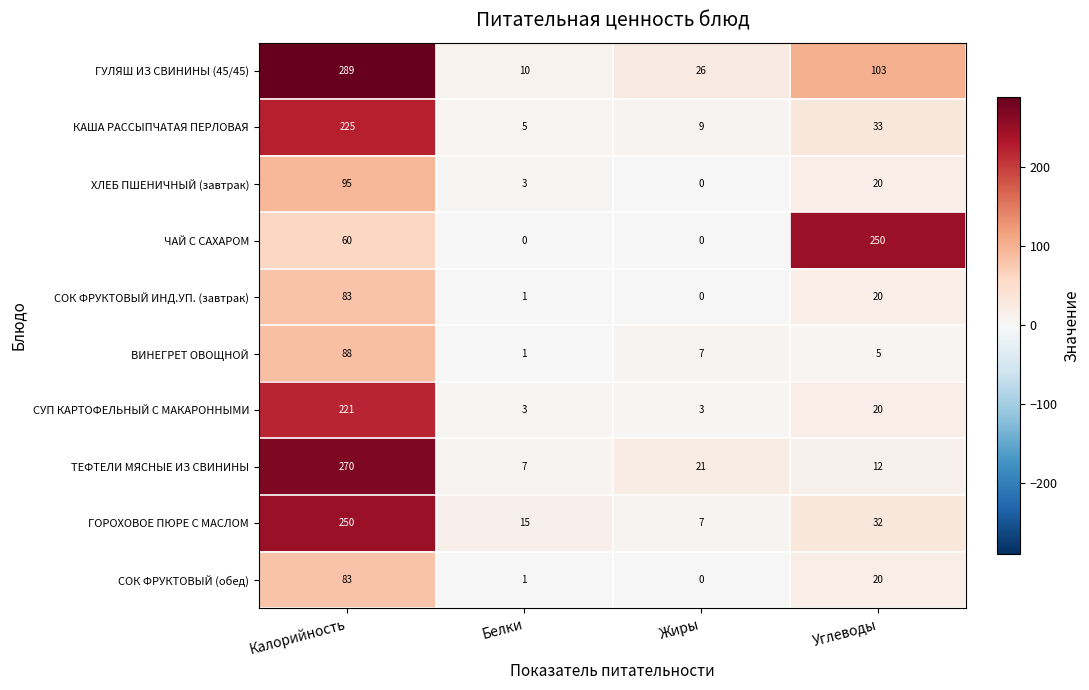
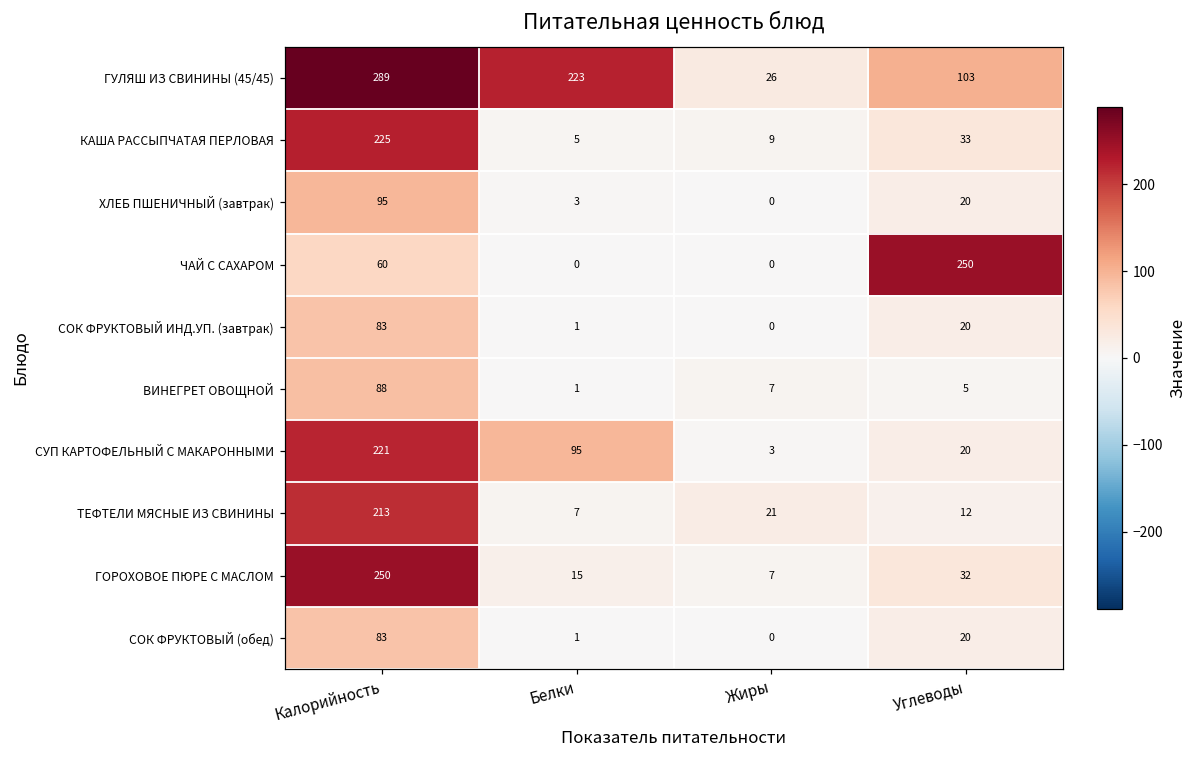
ГУЛЯШ ИЗ СВИНИНЫ (45/45), Белки: 10 -> 223
СУП КАРТОФЕЛЬНЫЙ С МАКАРОННЫМИ, Белки: 3 -> 95
ТЕФТЕЛИ МЯСНЫЕ ИЗ СВИНИНЫ, Калорийность: 270 -> 213
